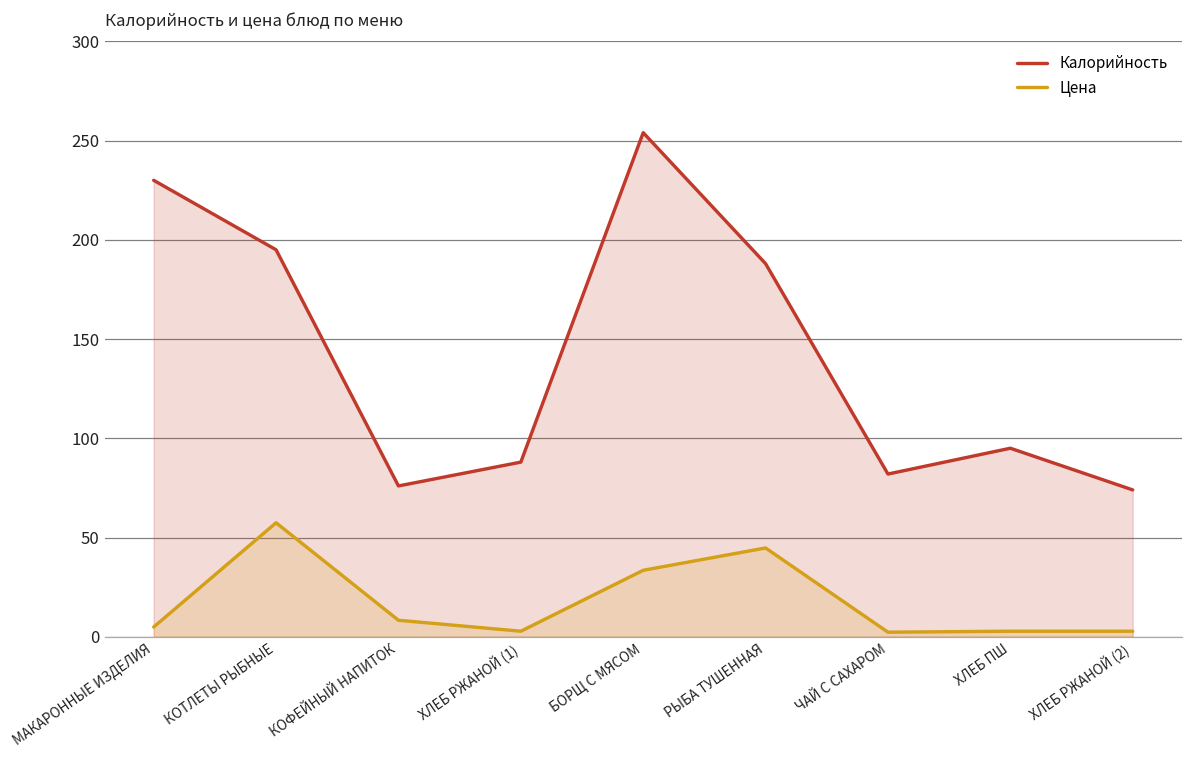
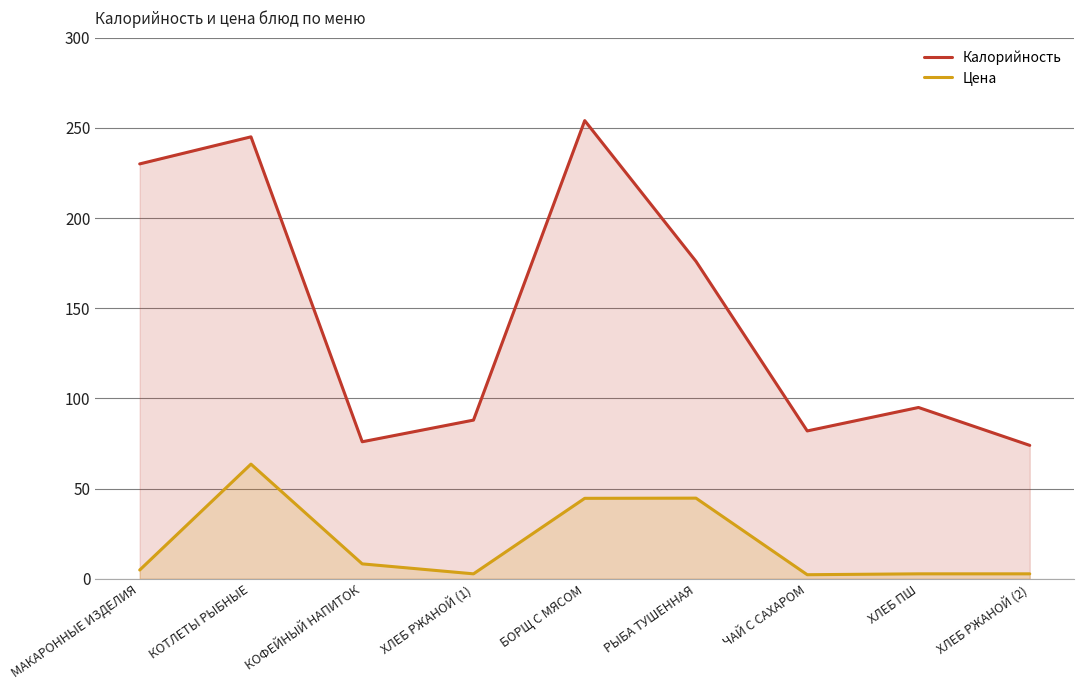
Калорийность, КОТЛЕТЫ РЫБНЫЕ: 195 -> 245
Цена, КОТЛЕТЫ РЫБНЫЕ: 57 -> 64
Цена, БОРЩ С МЯСОМ: 34 -> 45
Калорийность, РЫБА ТУШЕННАЯ: 188 -> 176
